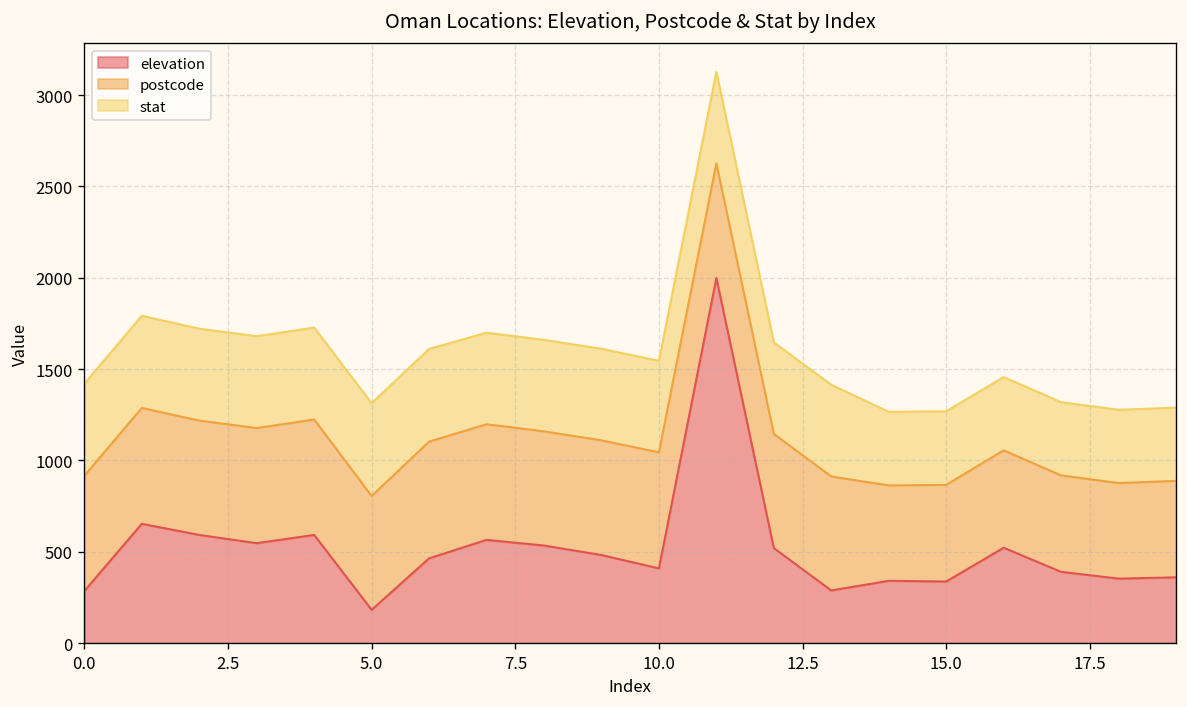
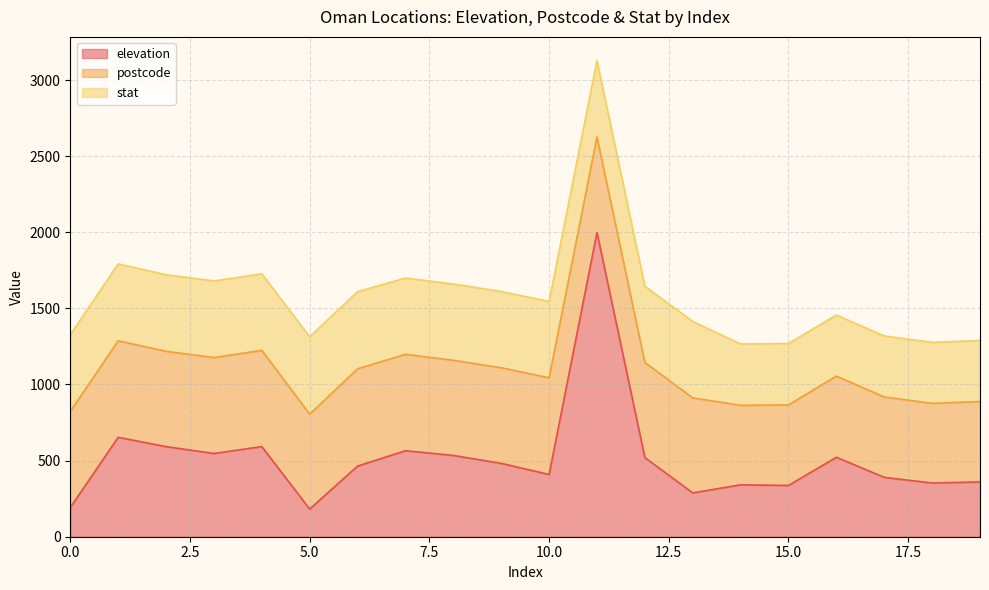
elevation, 0.0: 290 -> 190
